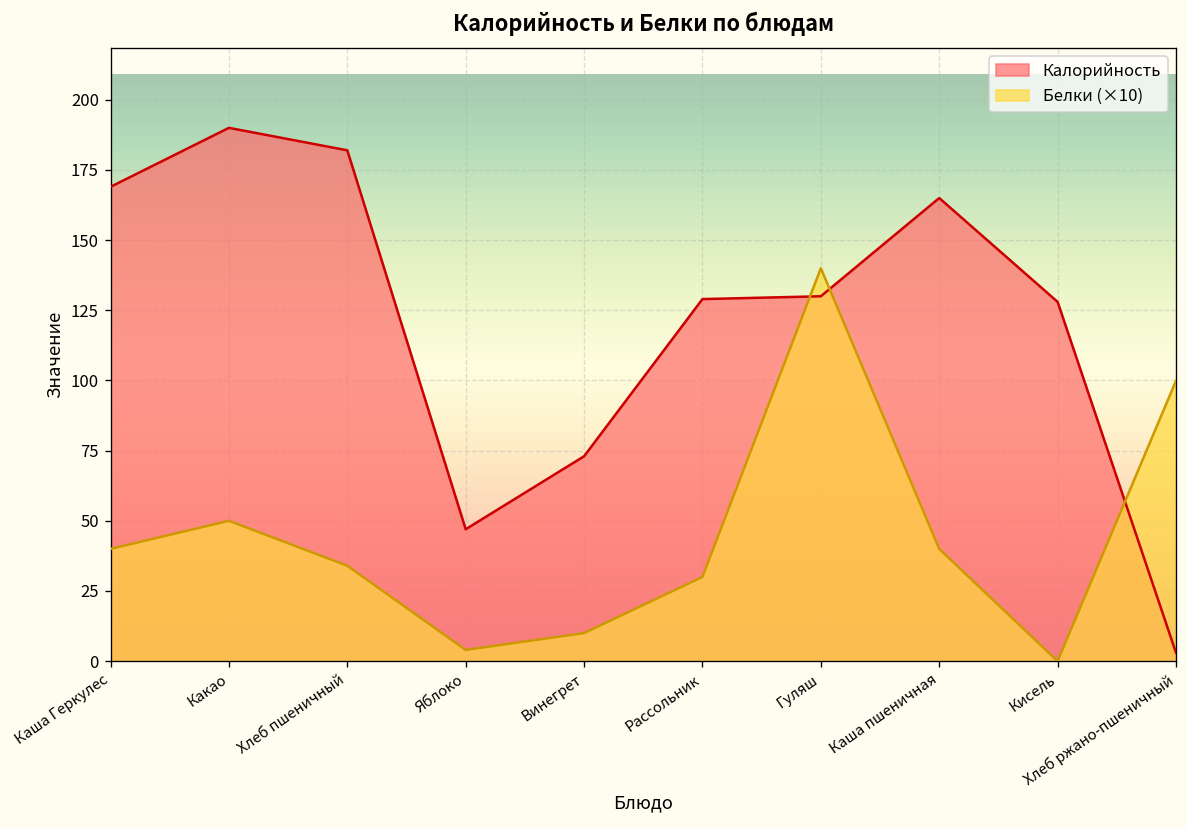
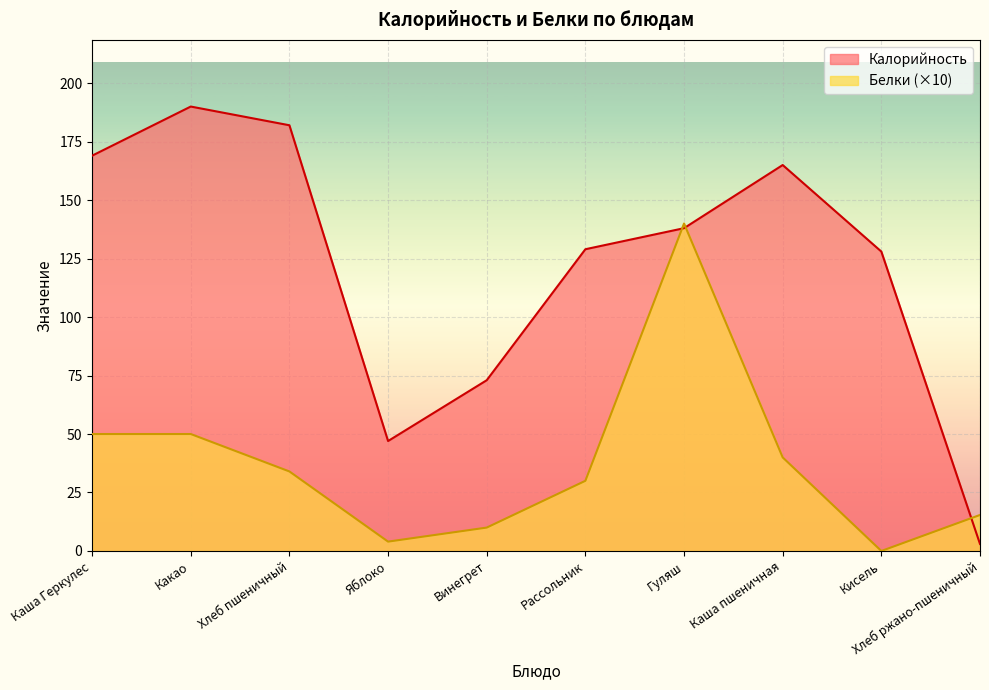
Белки (×10), Каша Геркулес: 40 -> 50
Калорийность, Гуляш: 130 -> 138
Белки (×10), Хлеб ржано-пшеничный: 100 -> 15
